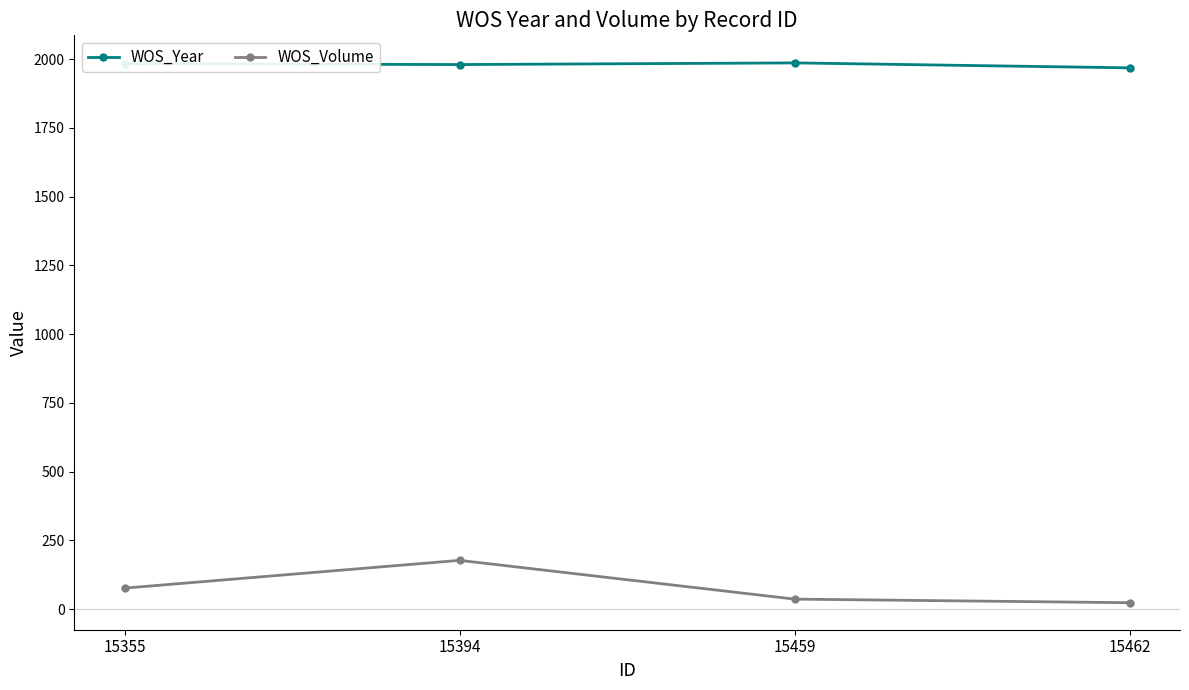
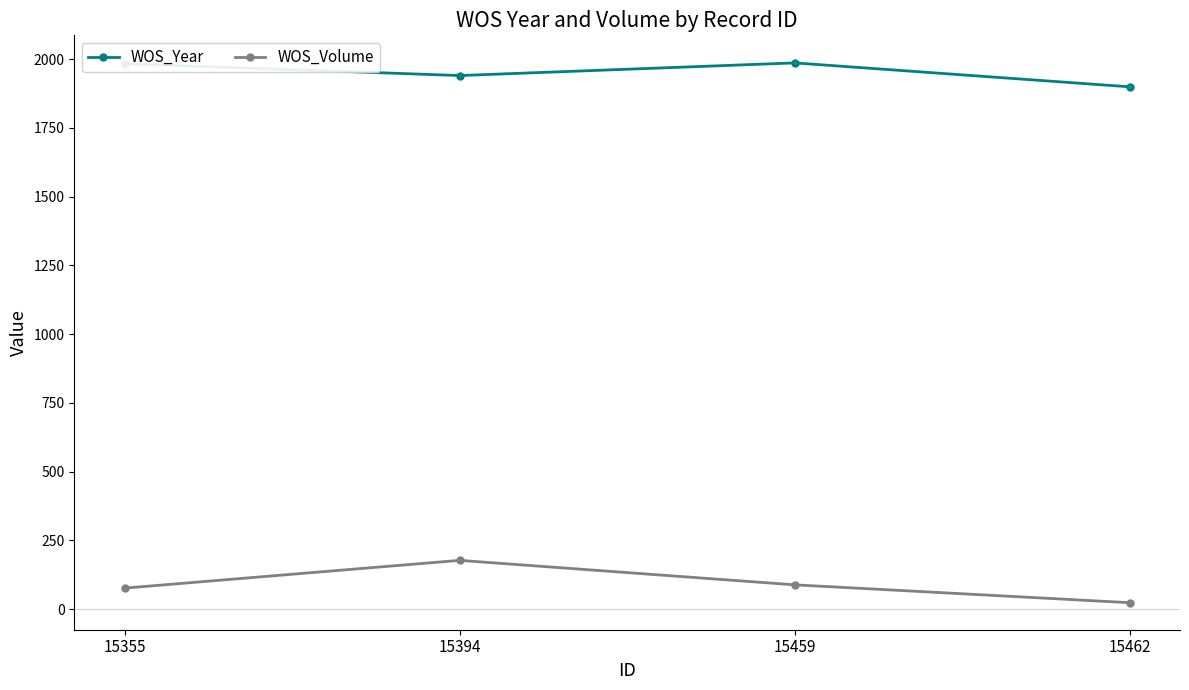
WOS_Year, 15394: 1980 -> 1940
WOS_Volume, 15459: 40 -> 90
WOS_Year, 15462: 1970 -> 1900
